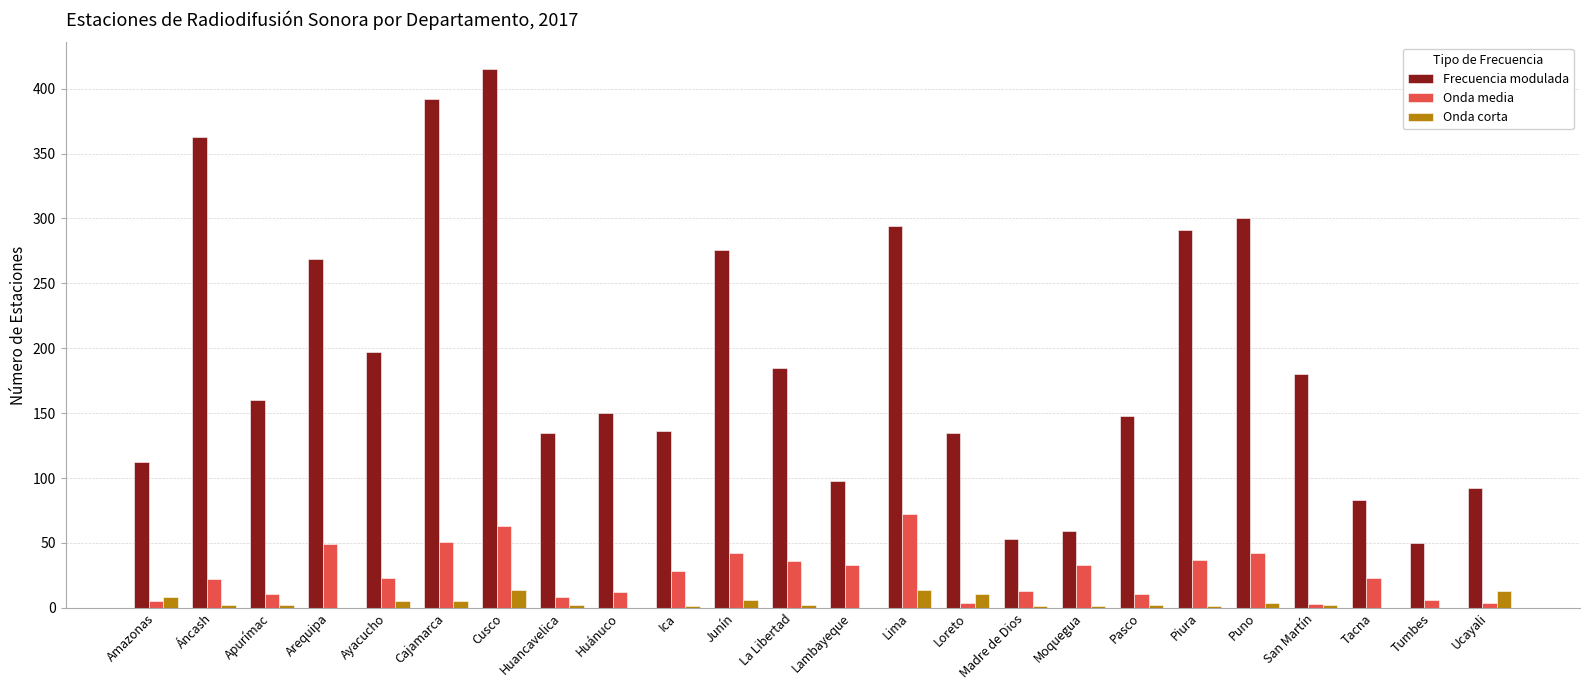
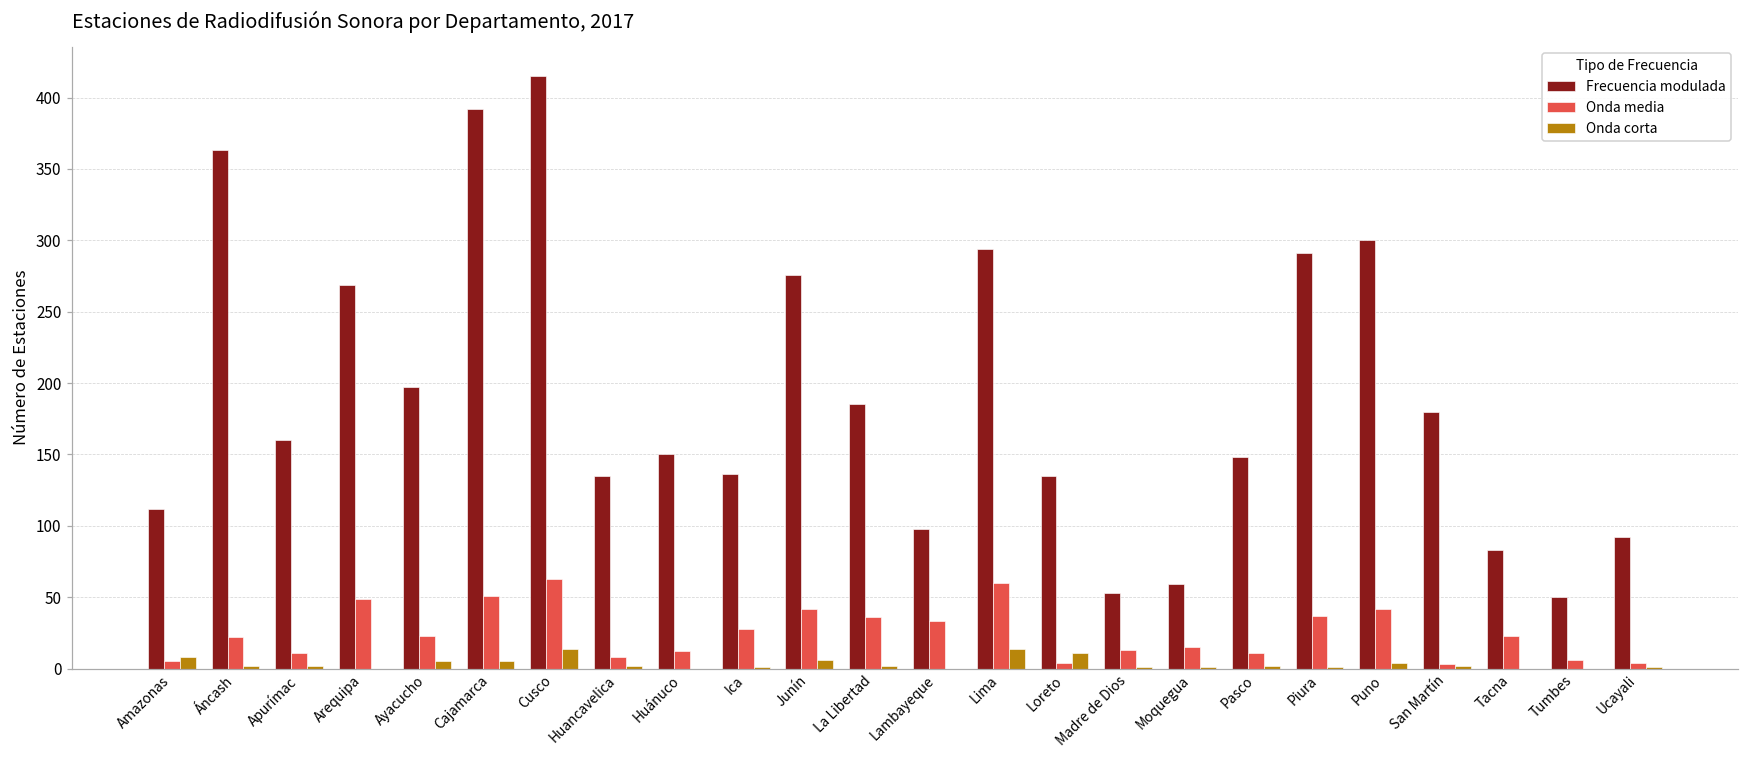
Onda media, Lima: 72 -> 60
Onda media, Moquegua: 33 -> 15
Onda corta, Ucayali: 13 -> 1
